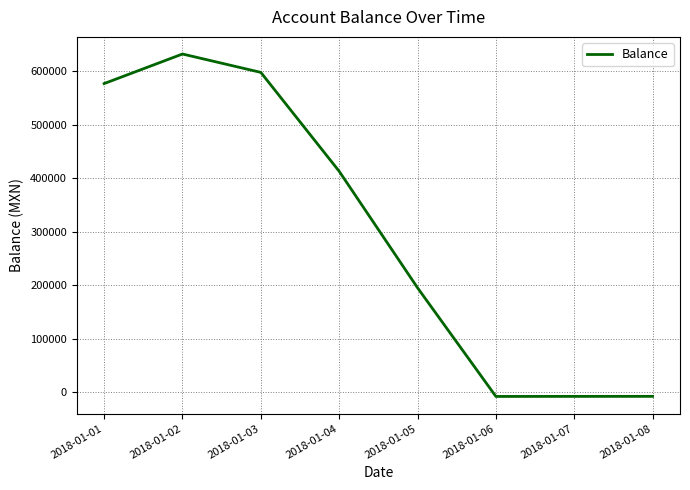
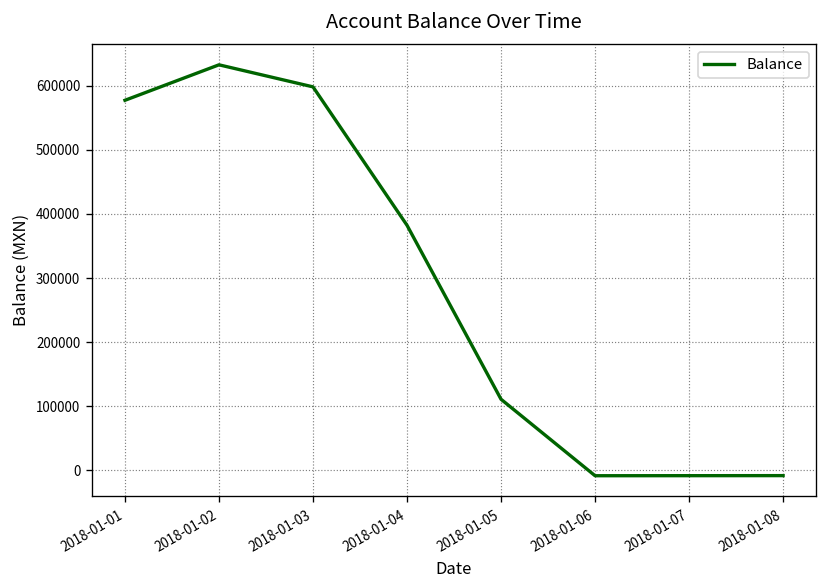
2018-01-04: 410000 -> 380000
2018-01-05: 200000 -> 110000
